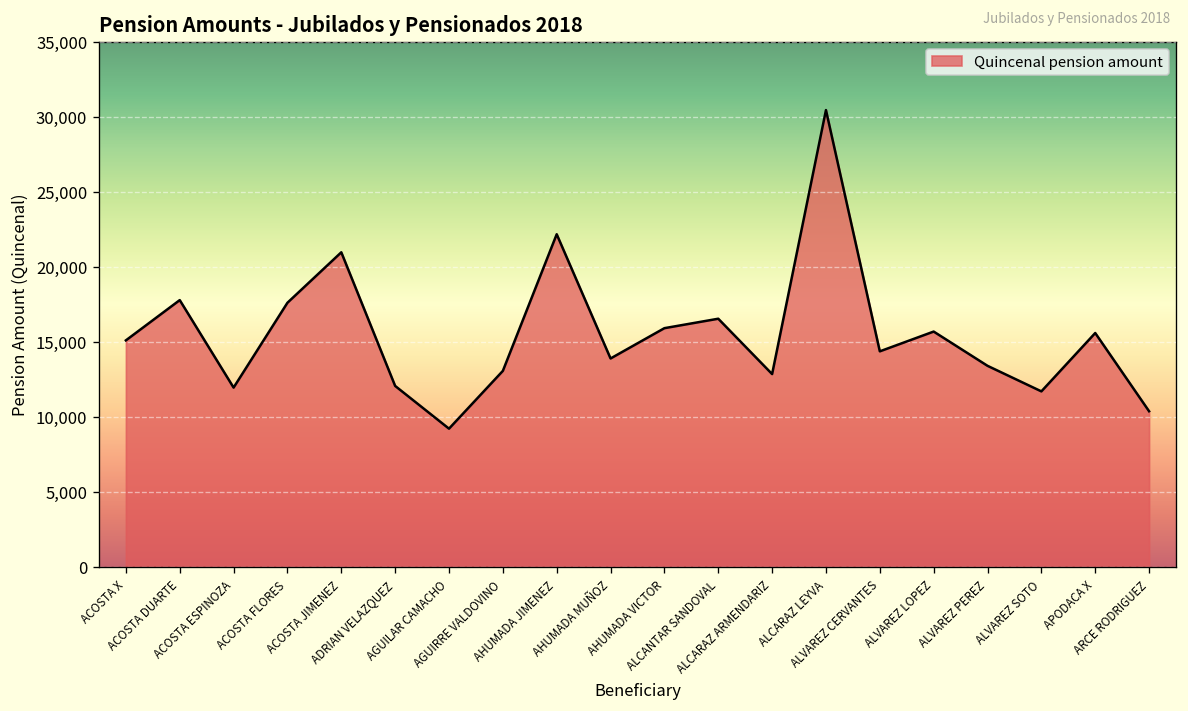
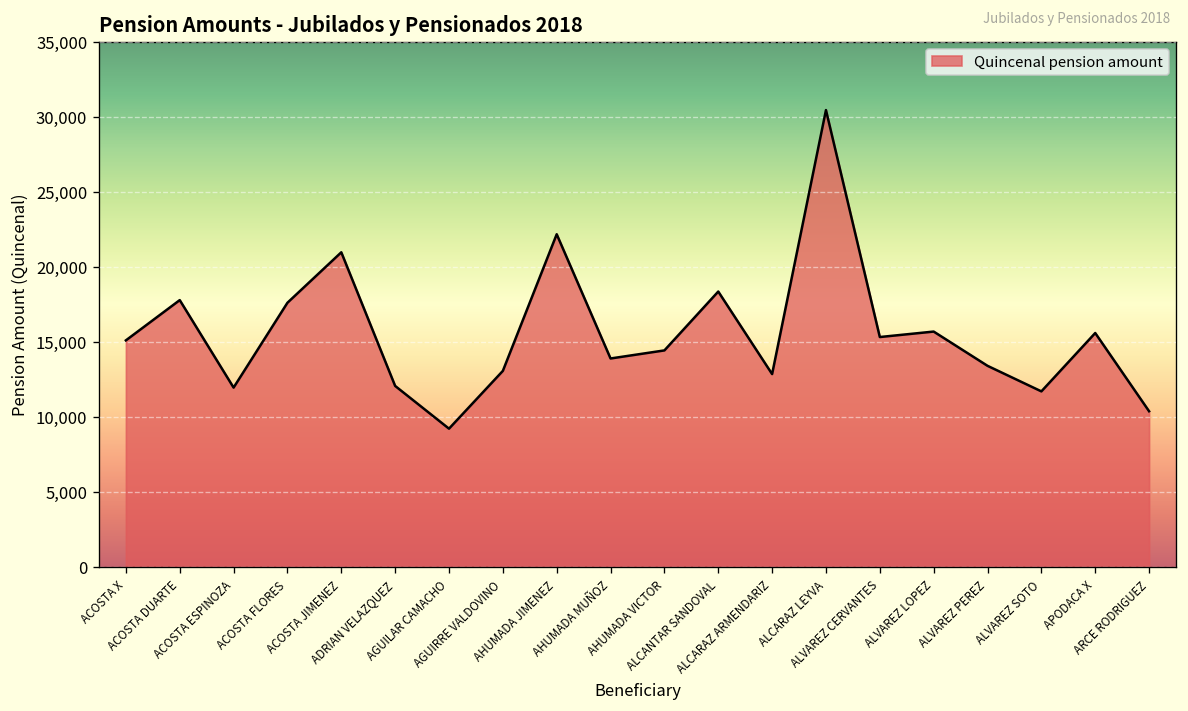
AHUMADA VICTOR: 15,900 -> 14,400
ALCANTAR SANDOVAL: 16,600 -> 18,400
ALVAREZ CERVANTES: 14,400 -> 15,300
